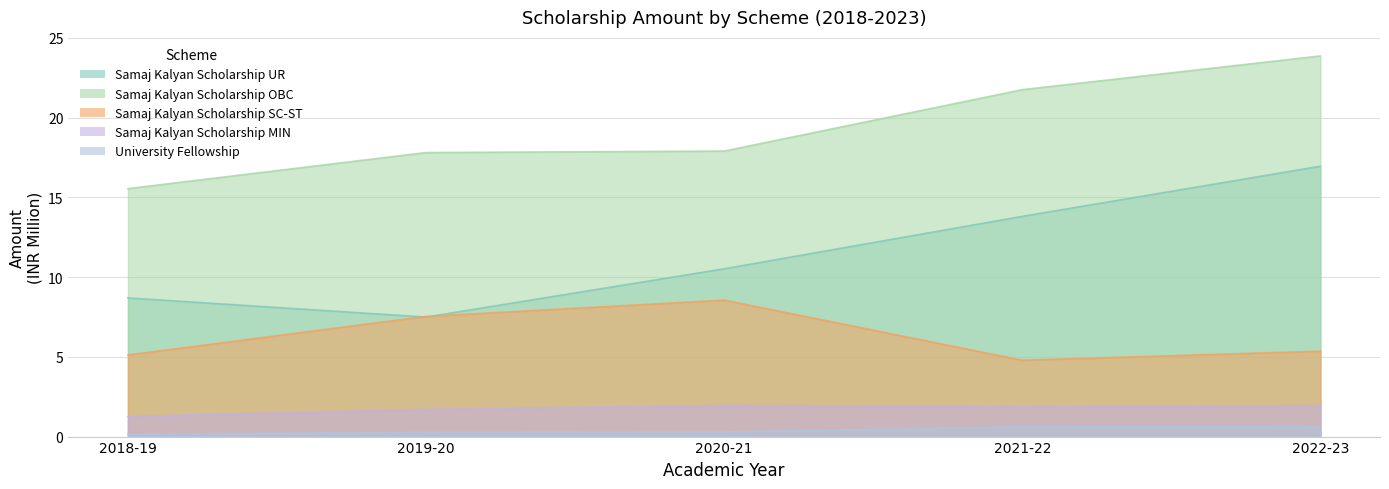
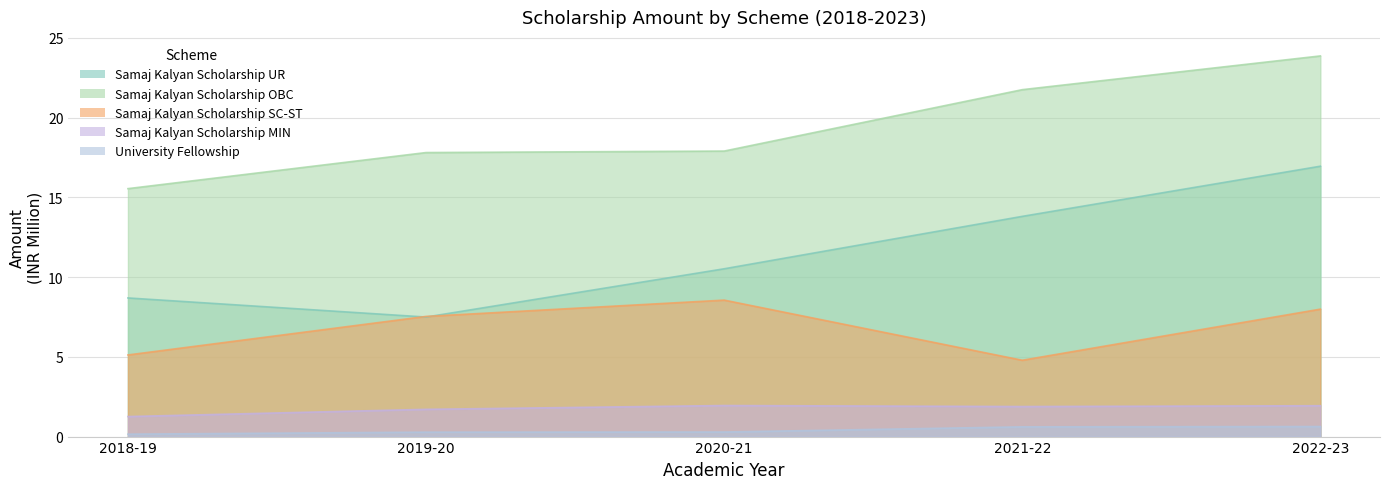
Samaj Kalyan Scholarship SC-ST, 2022-23: 5.4 -> 8.0
